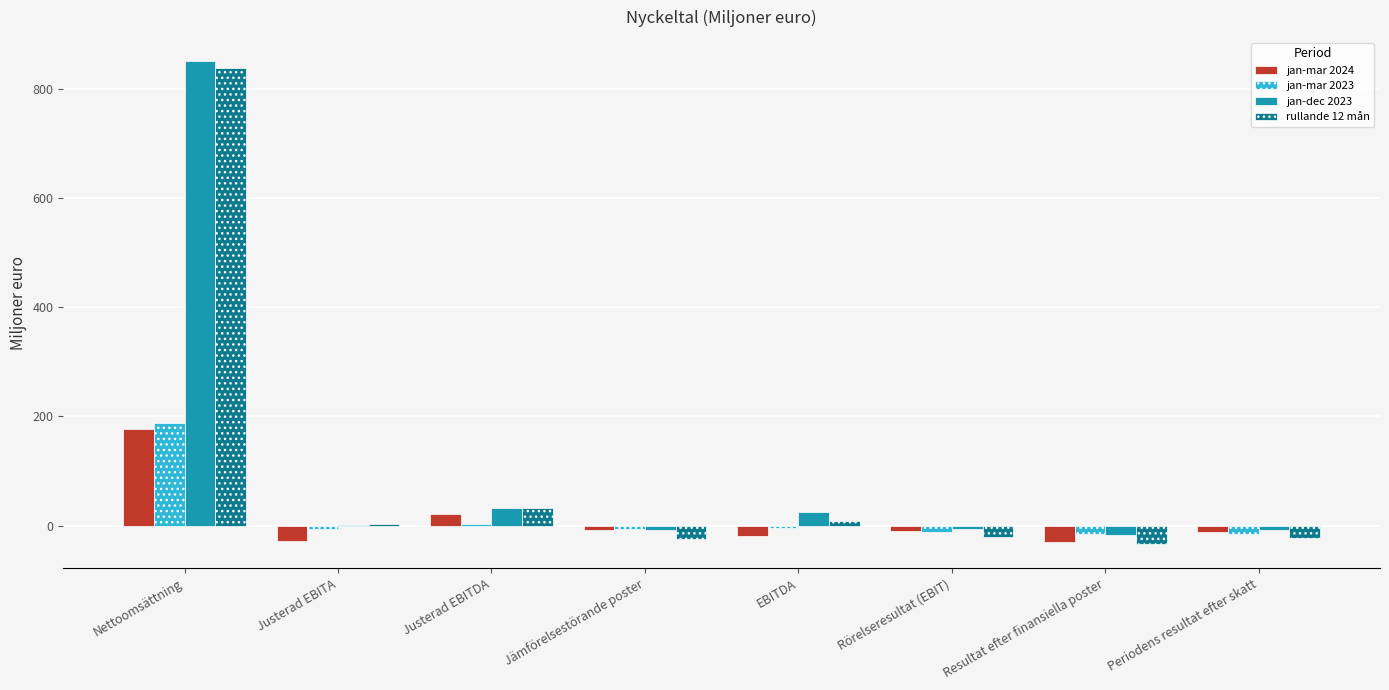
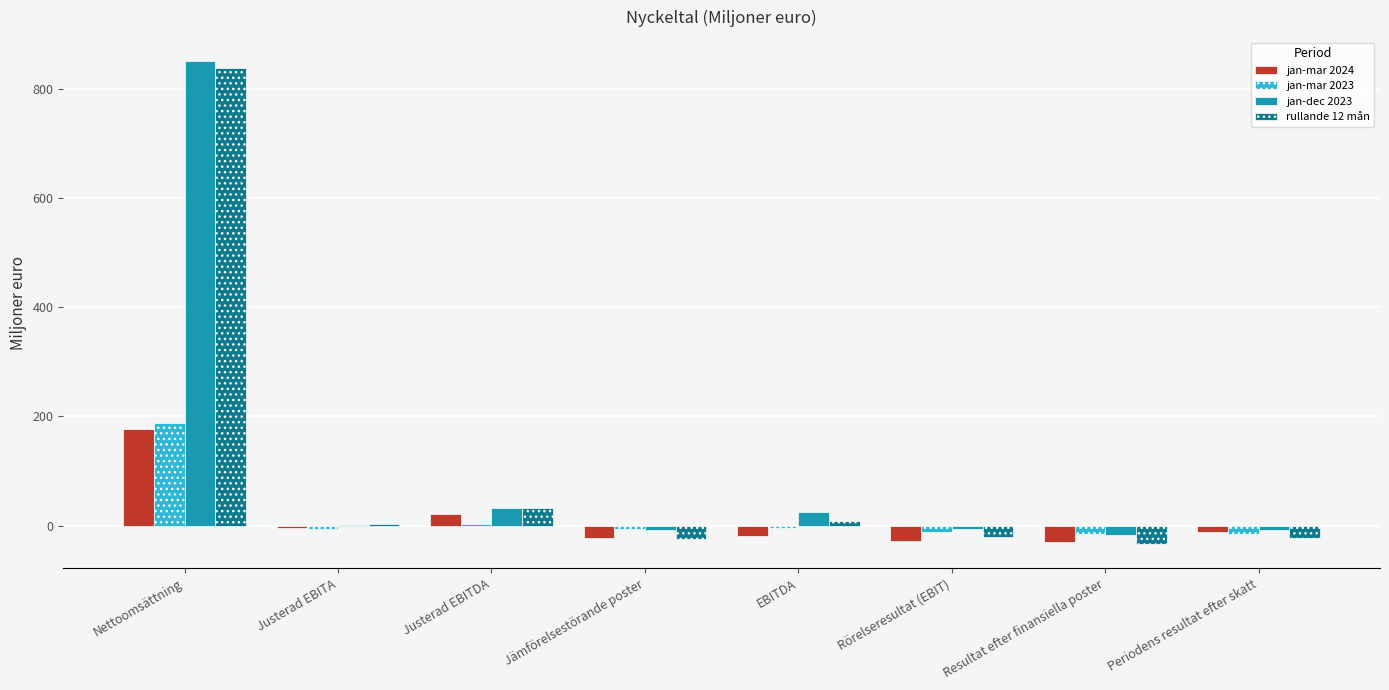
jan-mar 2024, Justerad EBITA: -30 -> 0
jan-mar 2024, Jämförelsestörande poster: -10 -> -20
jan-mar 2024, Rörelseresultat (EBIT): -10 -> -30
